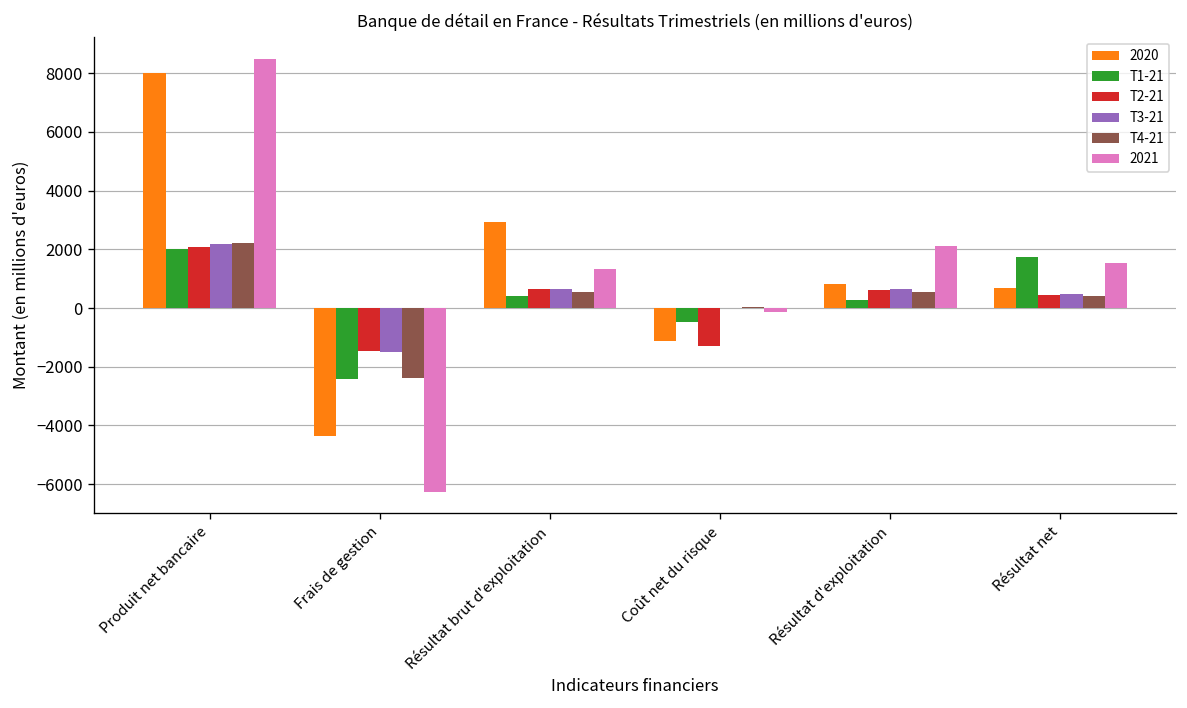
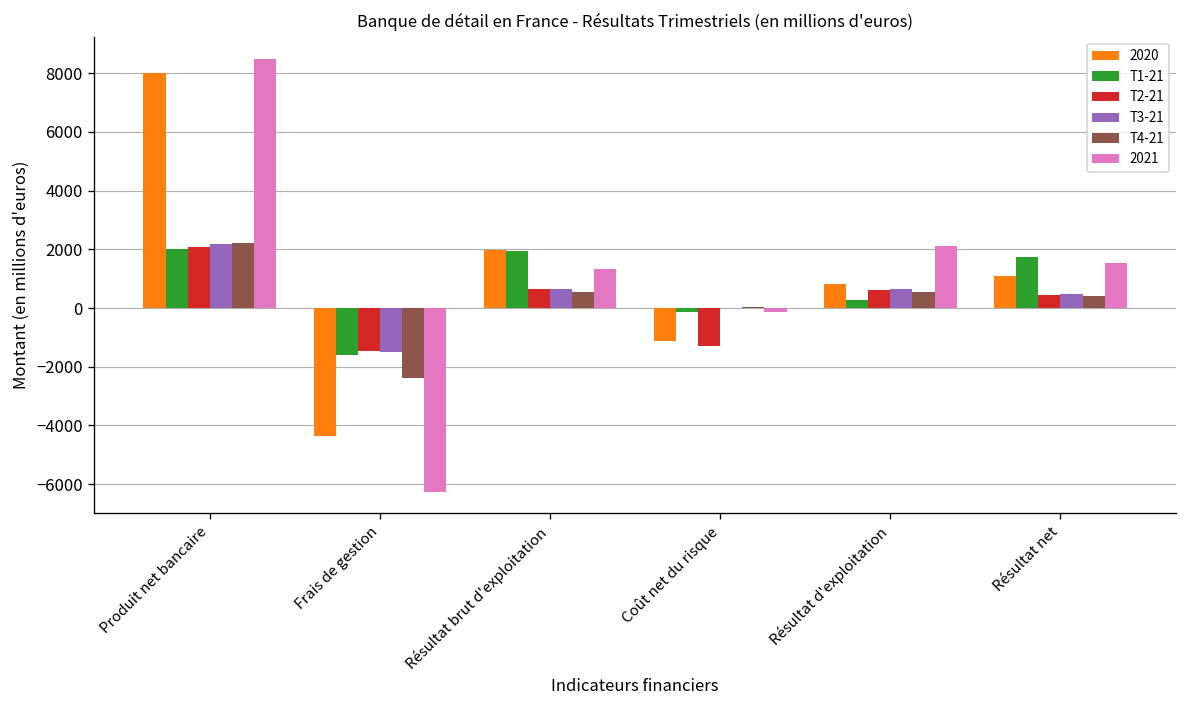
T1-21, Frais de gestion: -2400 -> -1600
2020, Résultat brut d'exploitation: 2900 -> 2000
T1-21, Résultat brut d'exploitation: 400 -> 1900
T1-21, Coût net du risque: -500 -> -100
2020, Résultat net: 700 -> 1100
